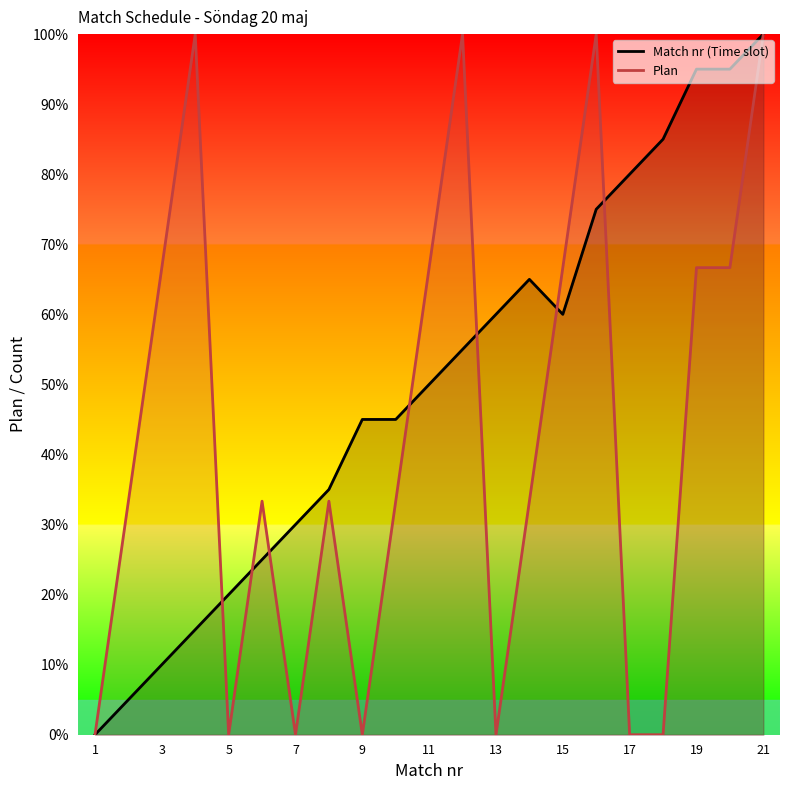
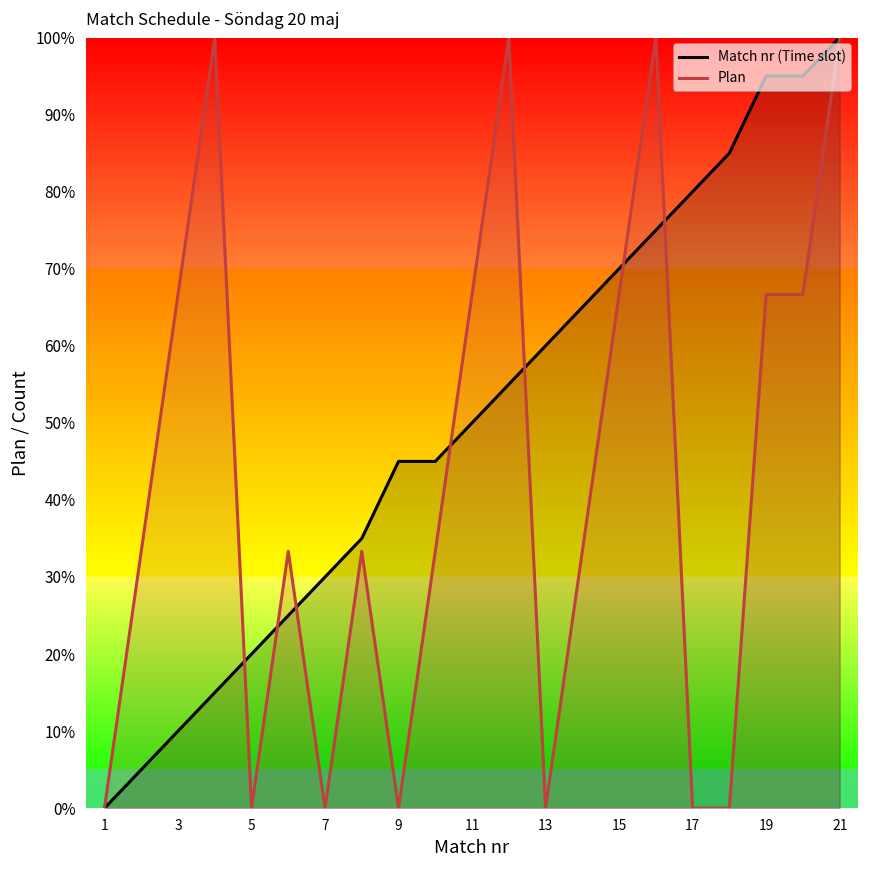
Match nr (Time slot), 15: 60% -> 70%
